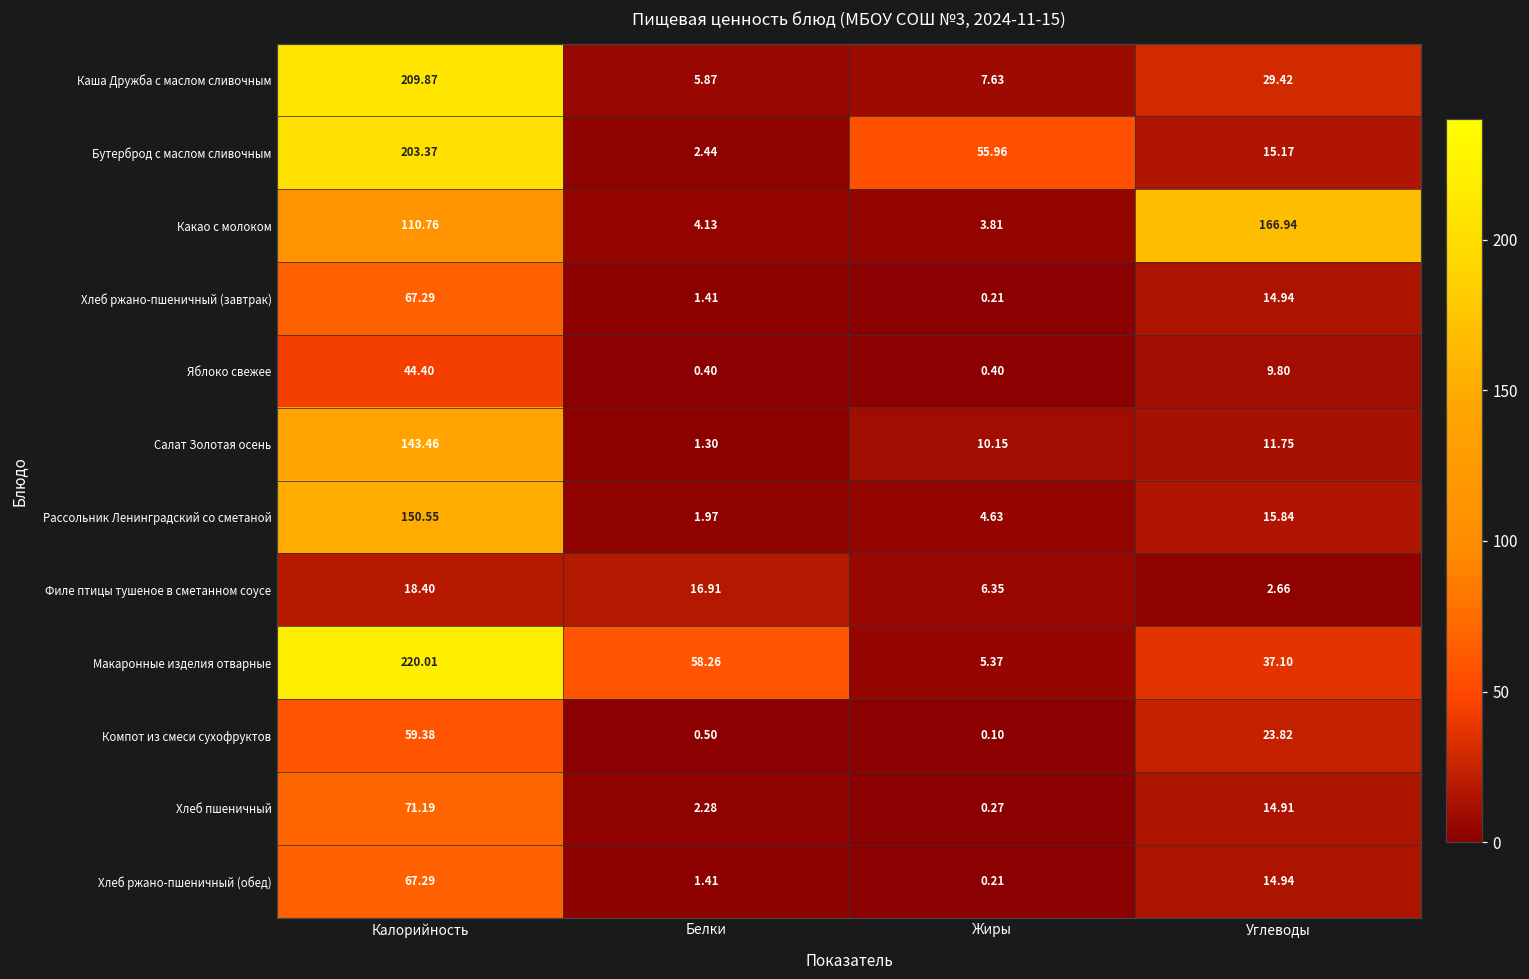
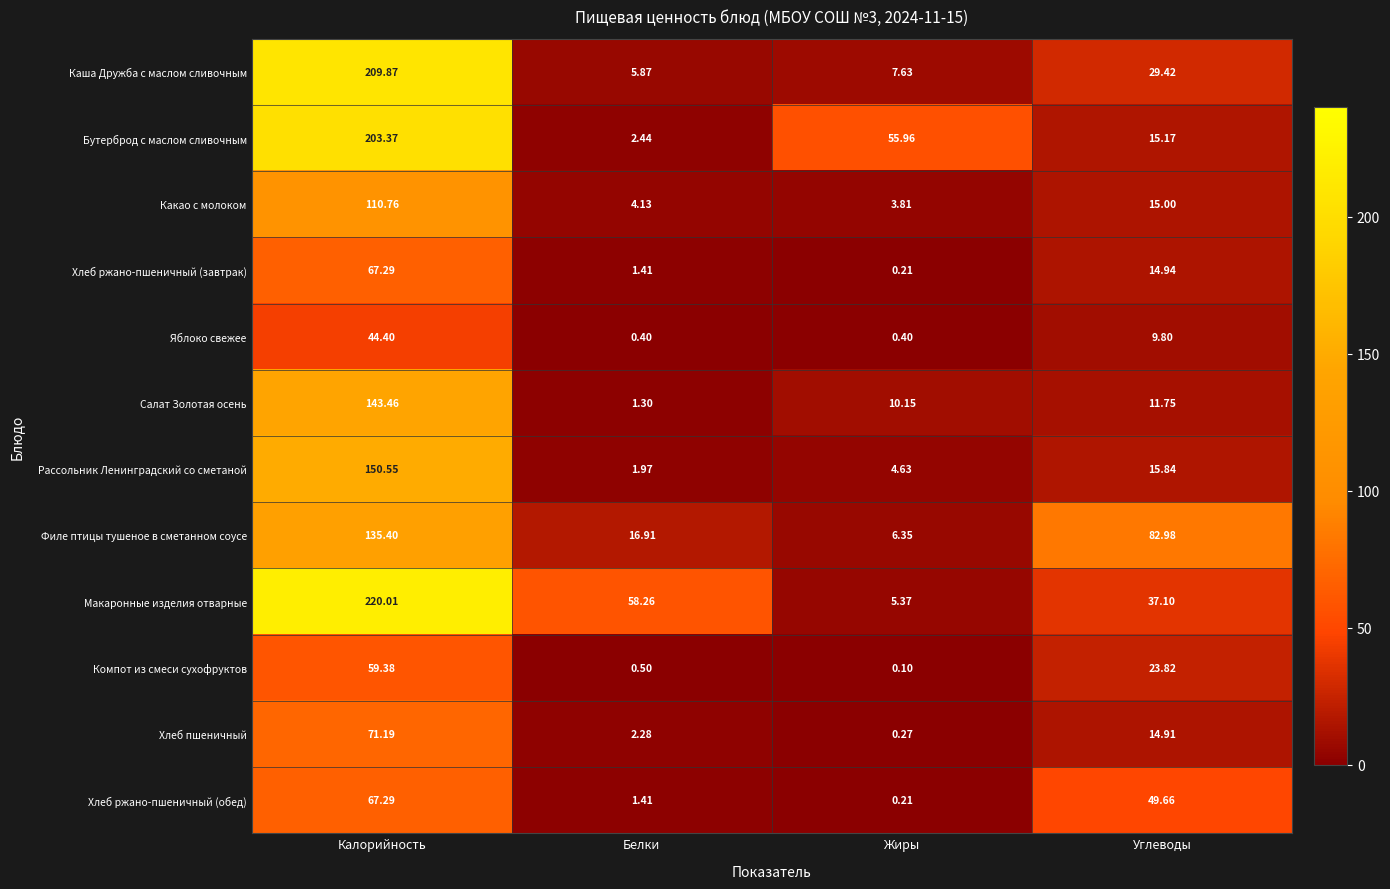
Какао с молоком, Углеводы: 166.94 -> 15.00
Филе птицы тушеное в сметанном соусе, Калорийность: 18.40 -> 135.40
Филе птицы тушеное в сметанном соусе, Углеводы: 2.66 -> 82.98
Хлеб ржано-пшеничный (обед), Углеводы: 14.94 -> 49.66
